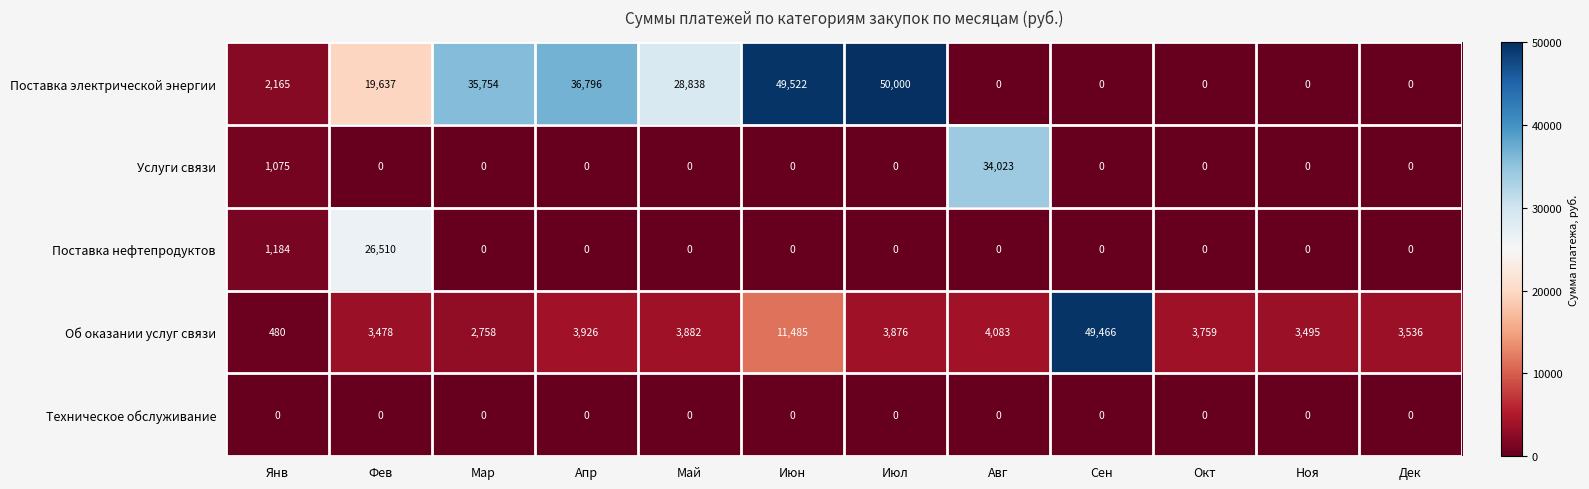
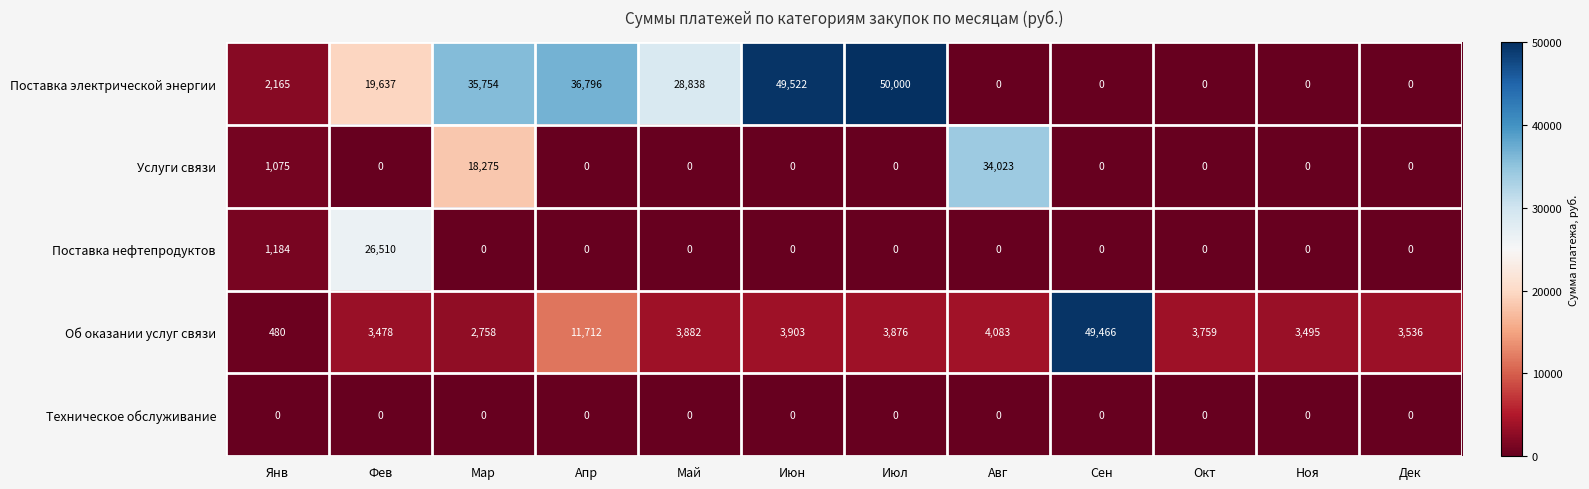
Услуги связи, Мар: 0 -> 18,275
Об оказании услуг связи, Апр: 3,926 -> 11,712
Об оказании услуг связи, Июн: 11,485 -> 3,903
